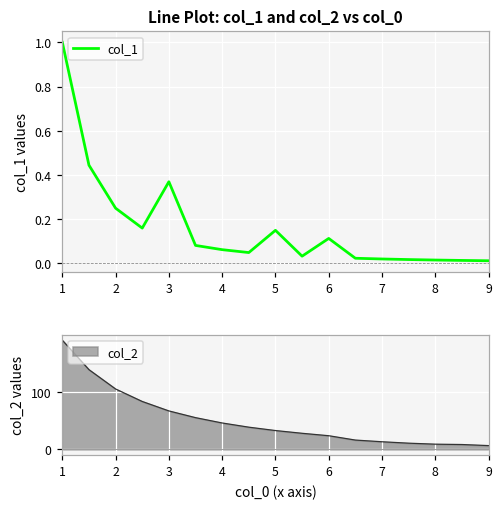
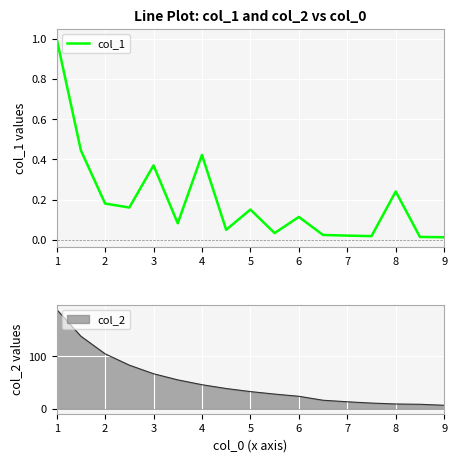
Line Plot: col_1 and col_2 vs col_0, 2: 0.25 -> 0.18
Line Plot: col_1 and col_2 vs col_0, 4: 0.06 -> 0.42
Line Plot: col_1 and col_2 vs col_0, 8: 0.02 -> 0.24
